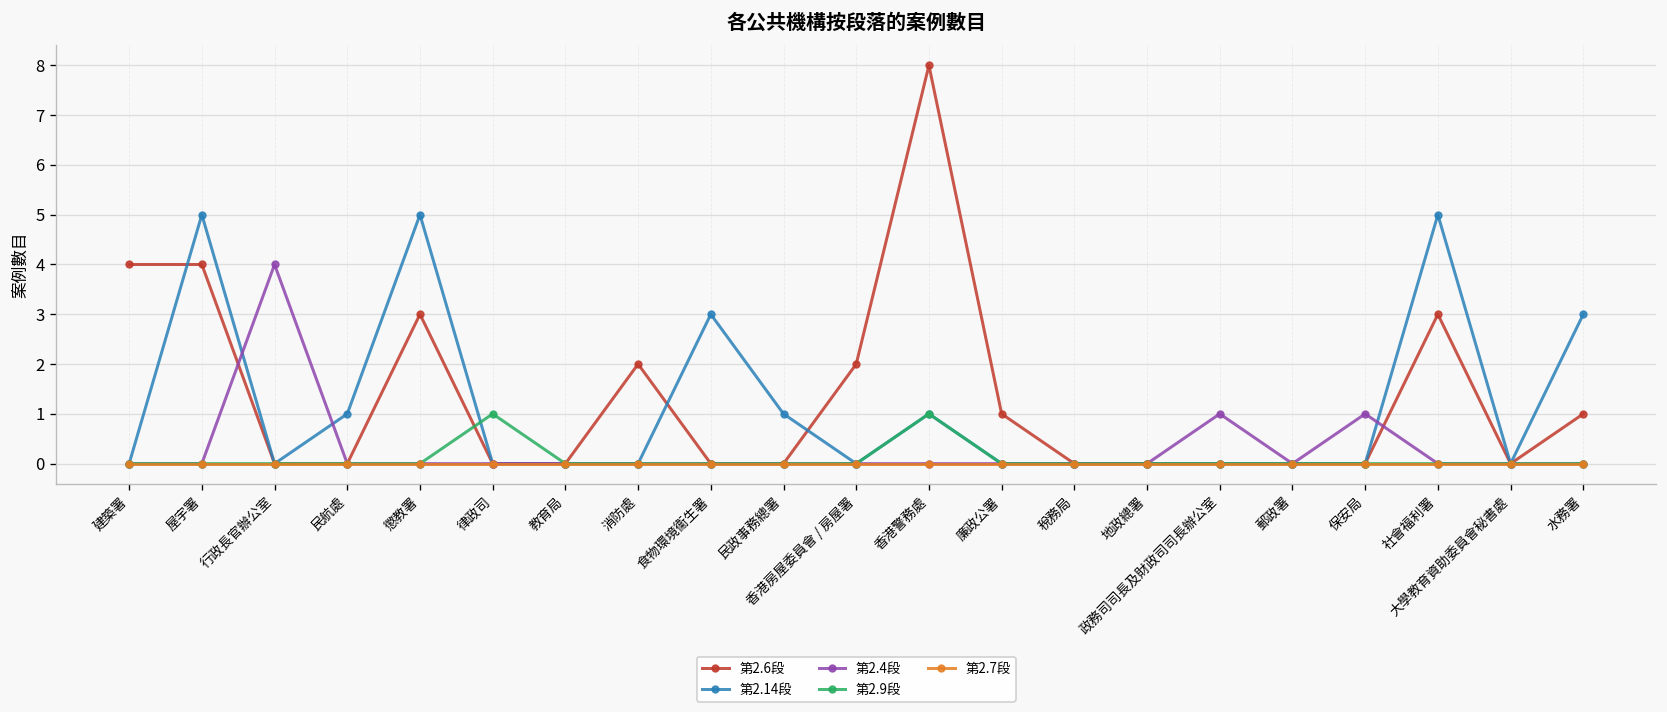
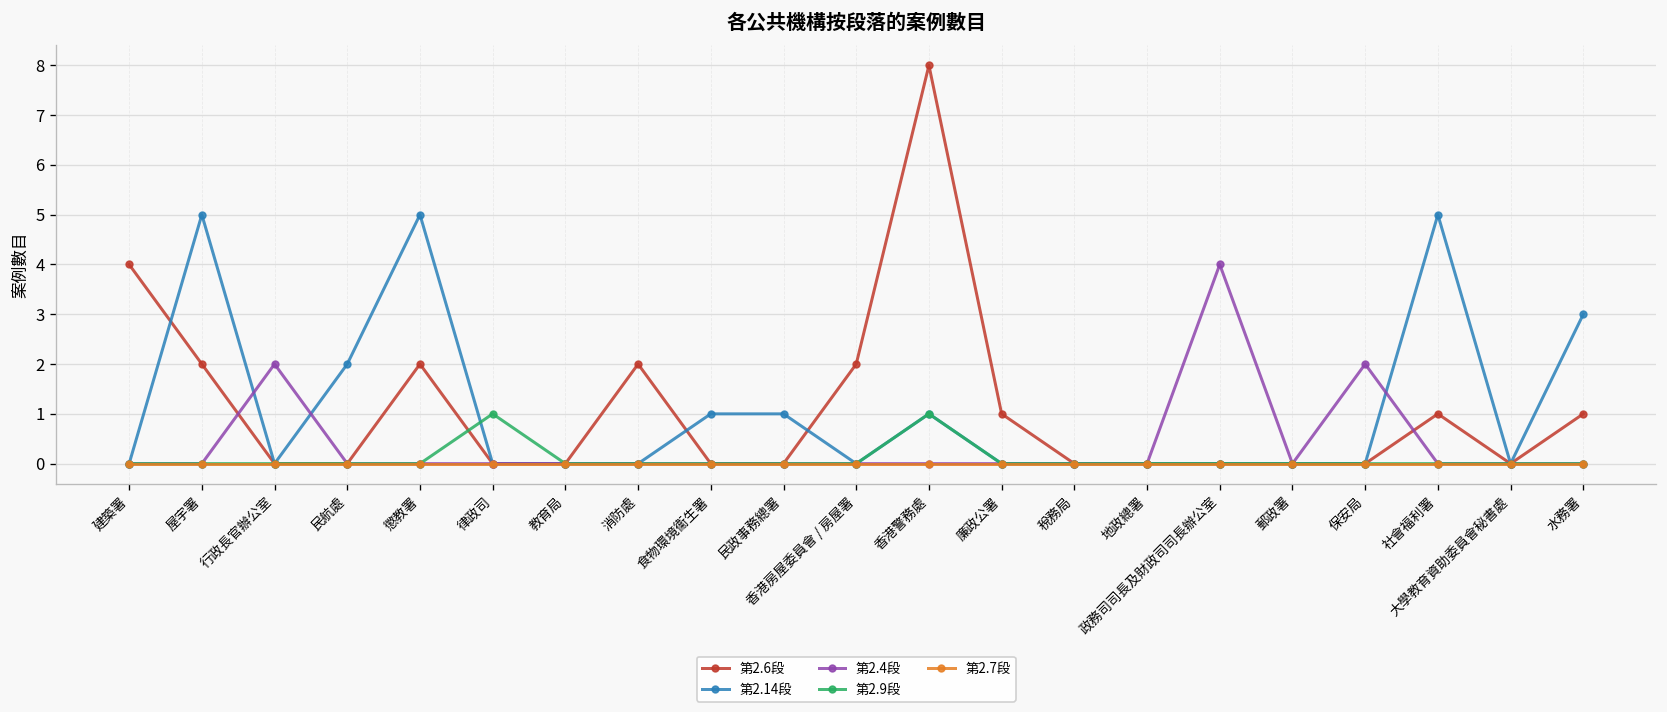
第2.6段, 屋宇署: 4 -> 2
第2.4段, 行政長官辦公室: 4 -> 2
第2.14段, 民航處: 1 -> 2
第2.6段, 懲教署: 3 -> 2
第2.14段, 食物環境衞生署: 3 -> 1
第2.4段, 政務司司長及財政司司長辦公室: 1 -> 4
第2.4段, 保安局: 1 -> 2
第2.6段, 社會福利署: 3 -> 1
